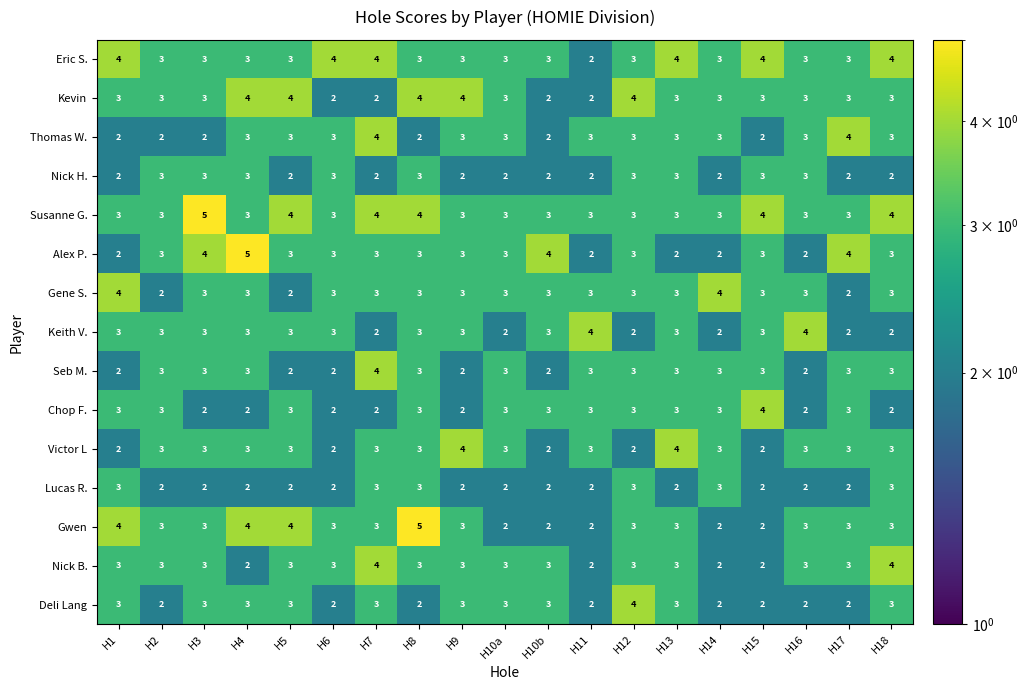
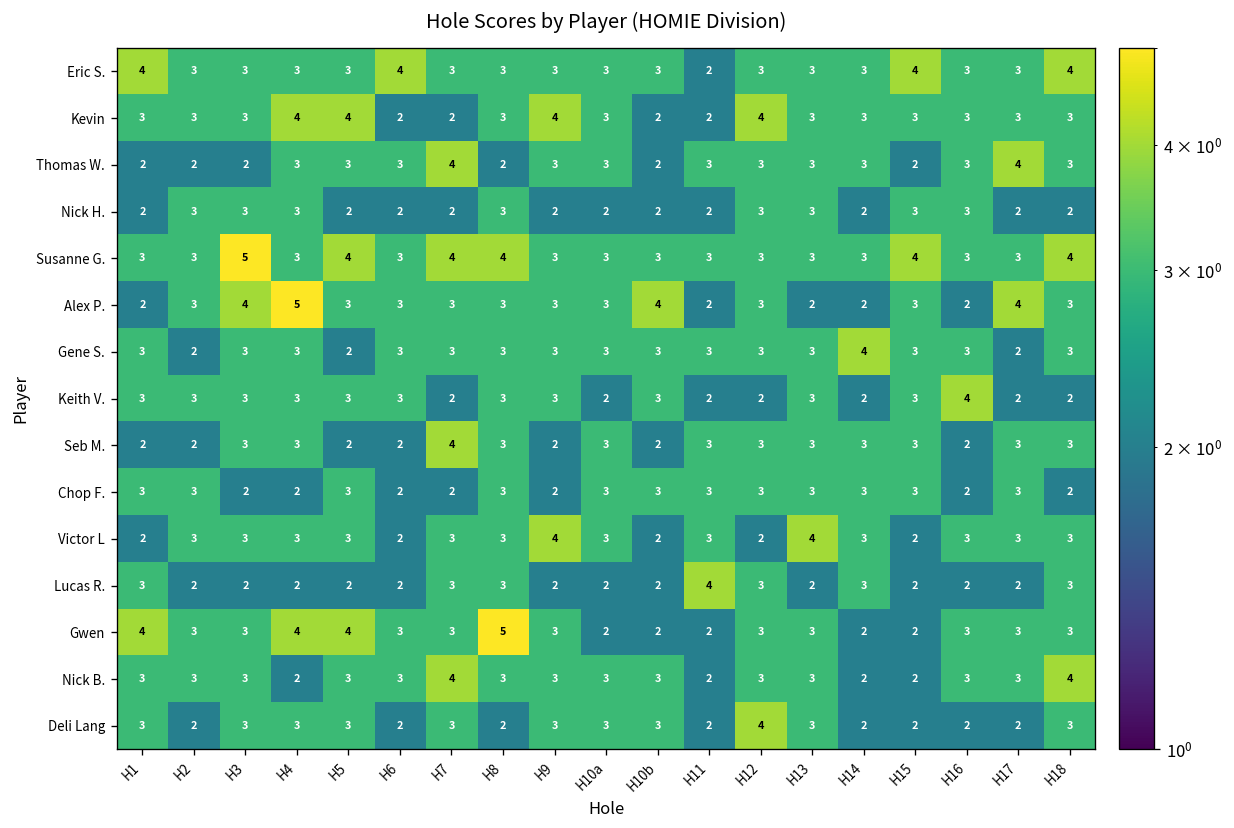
Eric S., H7: 4 -> 3
Eric S., H13: 4 -> 3
Kevin, H8: 4 -> 3
Nick H., H6: 3 -> 2
Gene S., H1: 4 -> 3
Keith V., H11: 4 -> 2
Seb M., H2: 3 -> 2
Chop F., H15: 4 -> 3
Lucas R., H11: 2 -> 4
